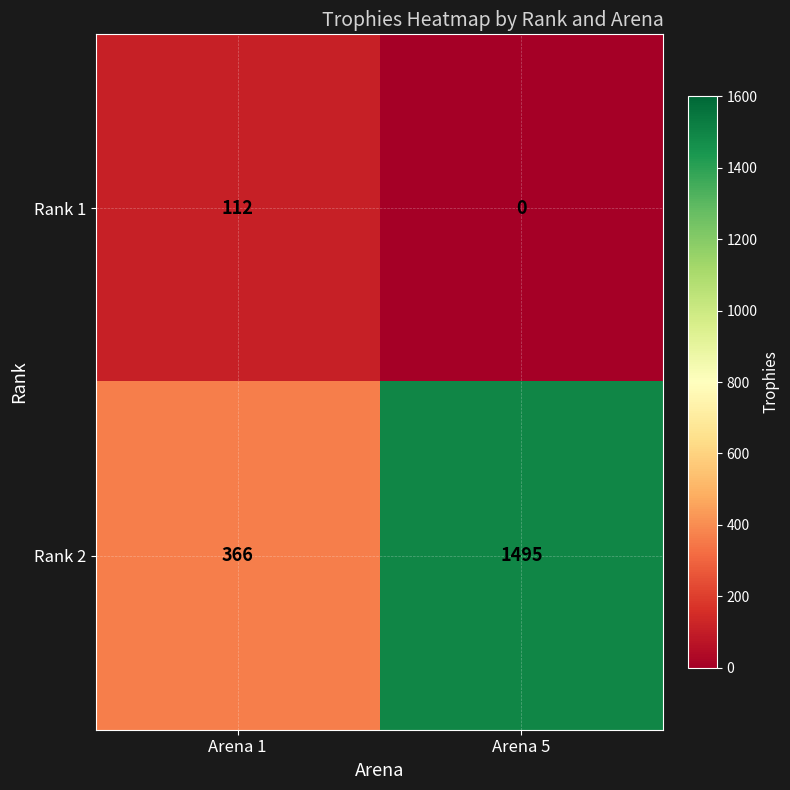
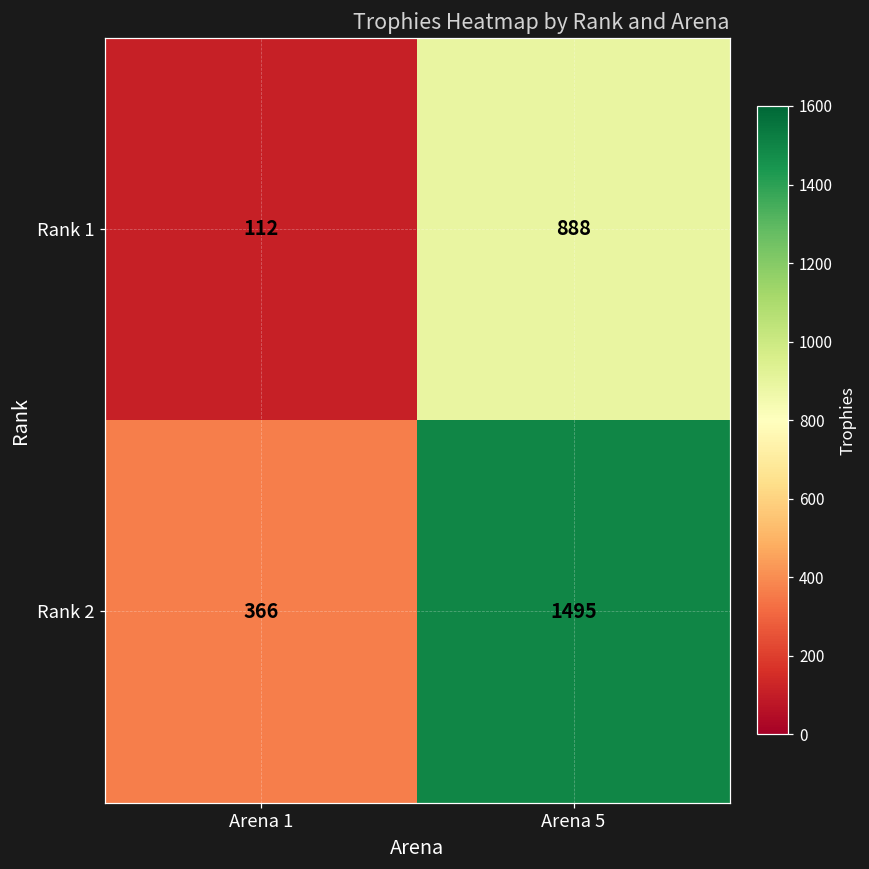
Rank 1, Arena 5: 0 -> 888
